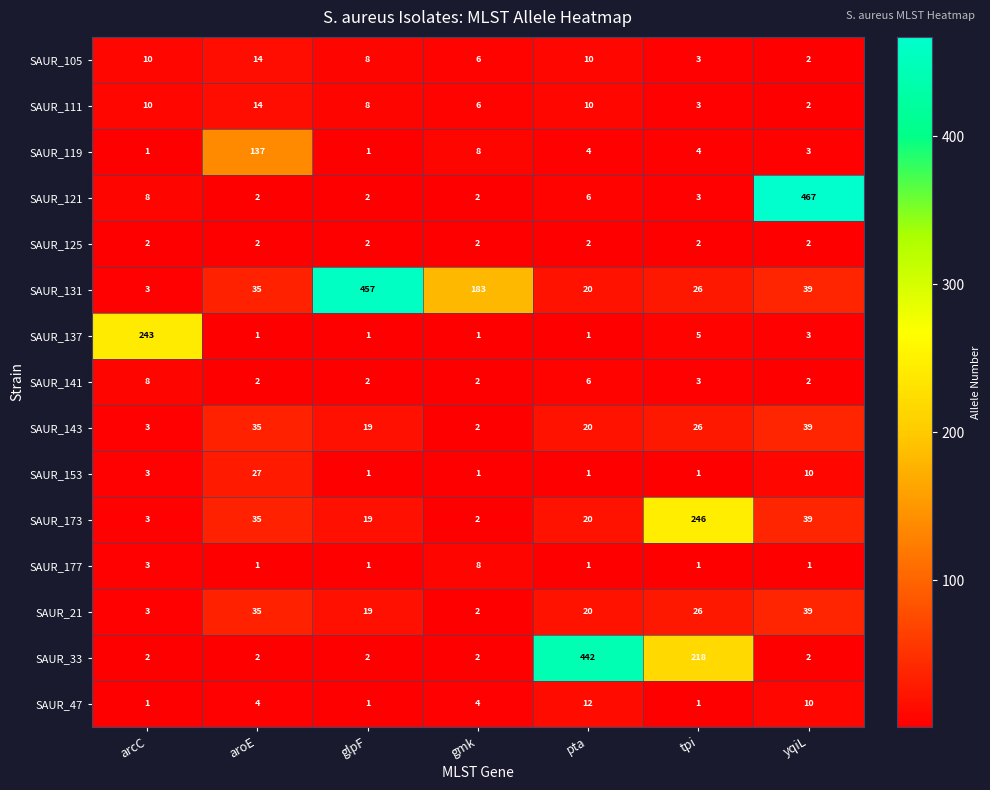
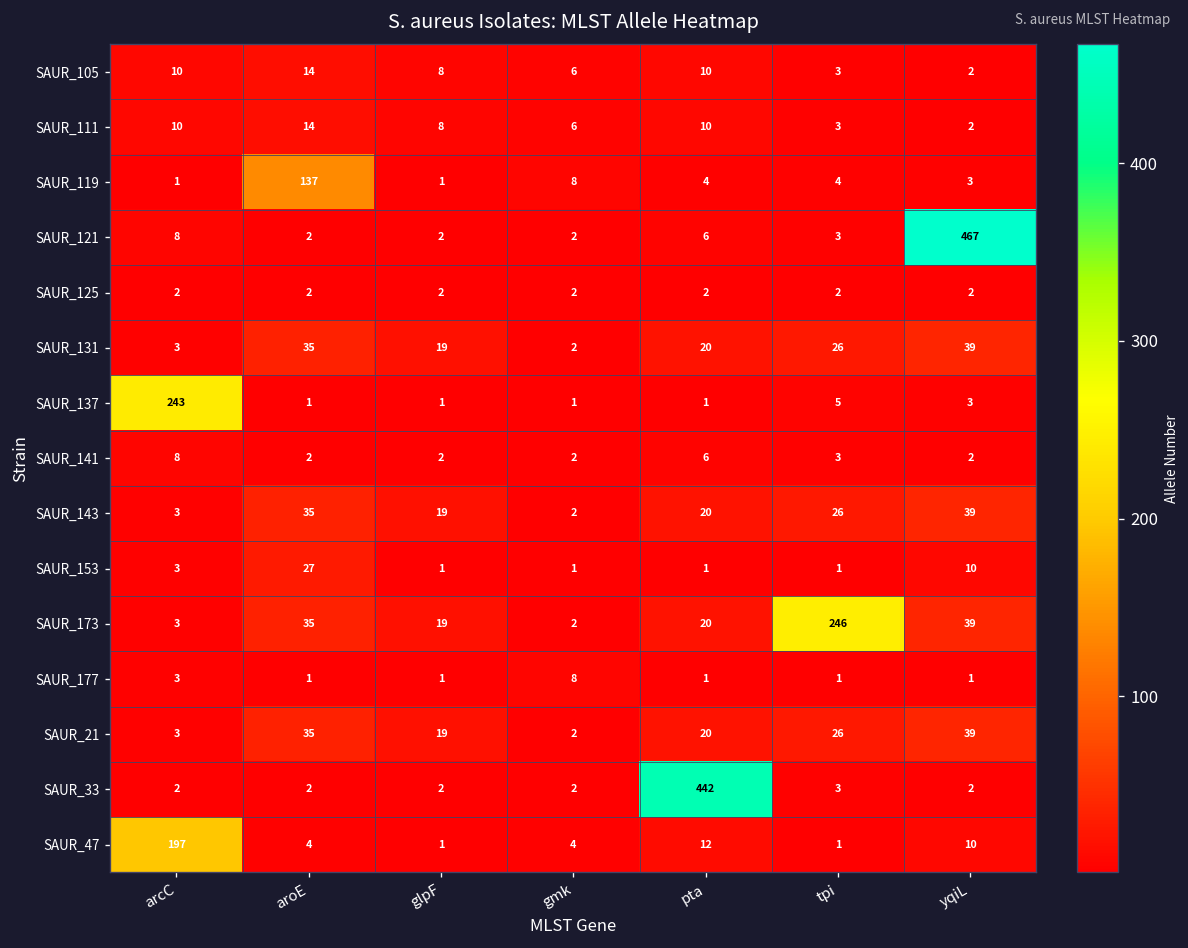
SAUR_131, glpF: 457 -> 19
SAUR_131, gmk: 183 -> 2
SAUR_33, tpi: 218 -> 3
SAUR_47, arcC: 1 -> 197
